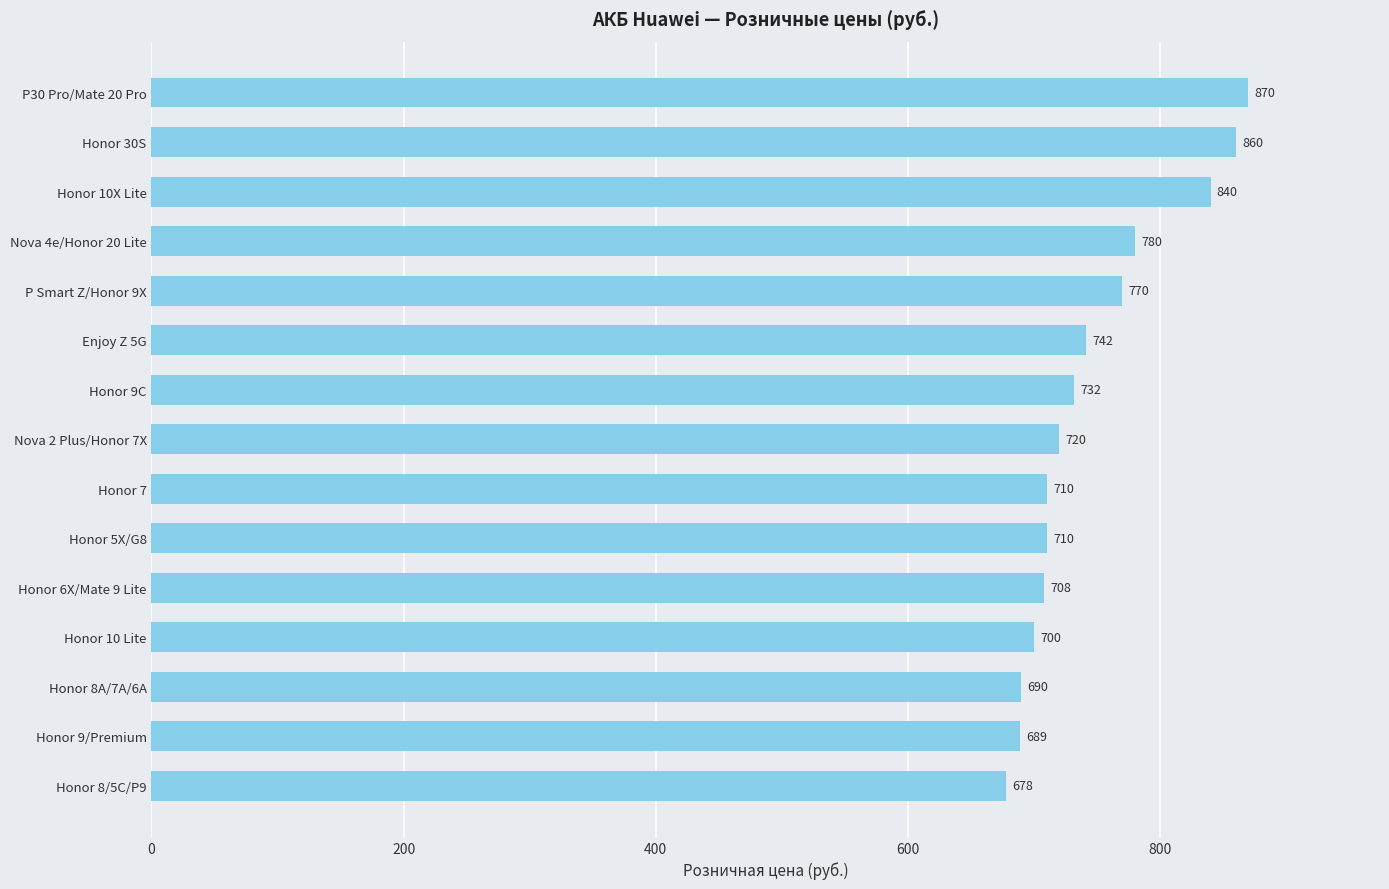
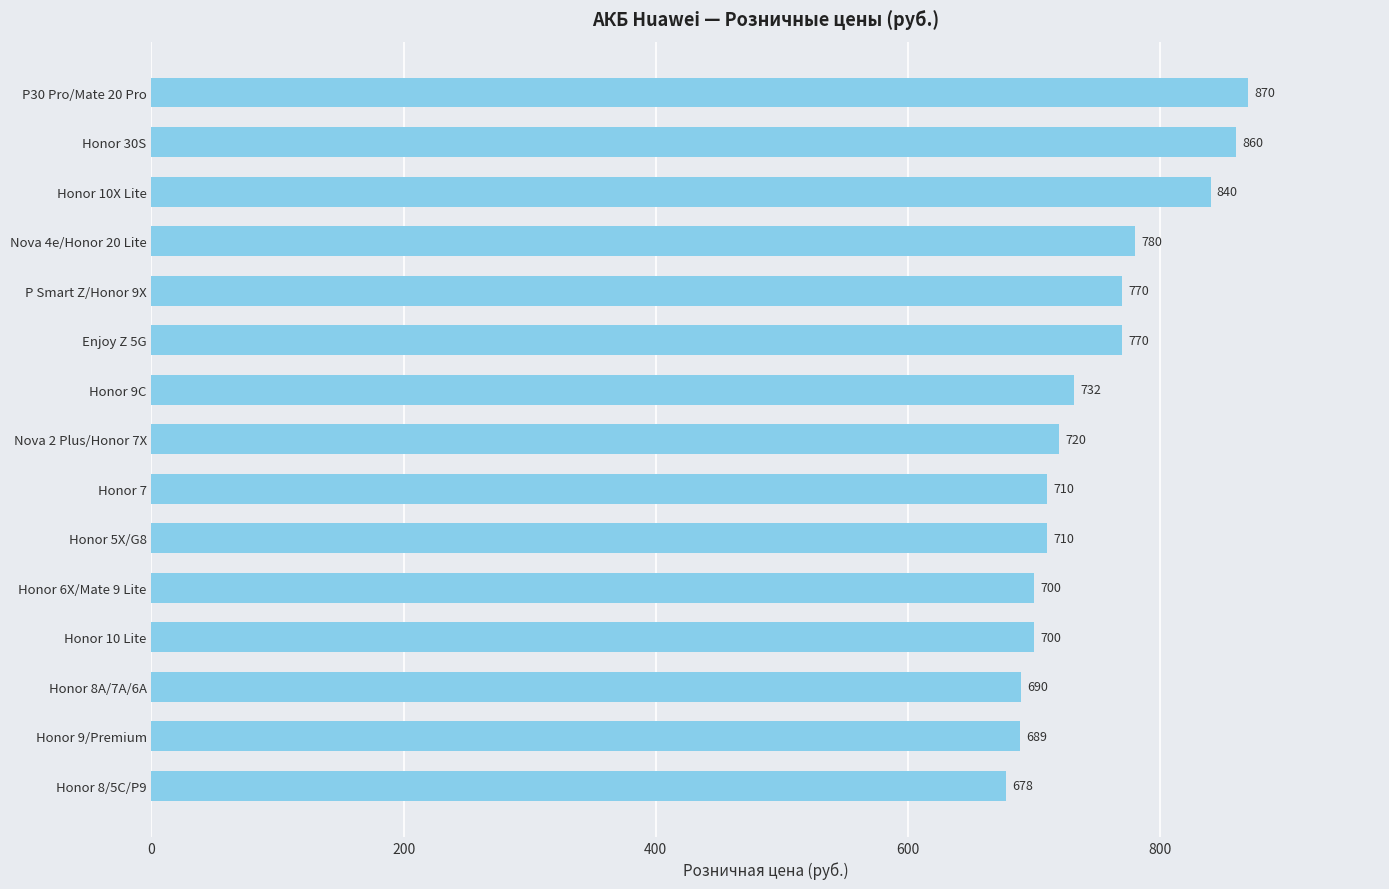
Enjoy Z 5G: 742 -> 770
Honor 6X/Mate 9 Lite: 708 -> 700
